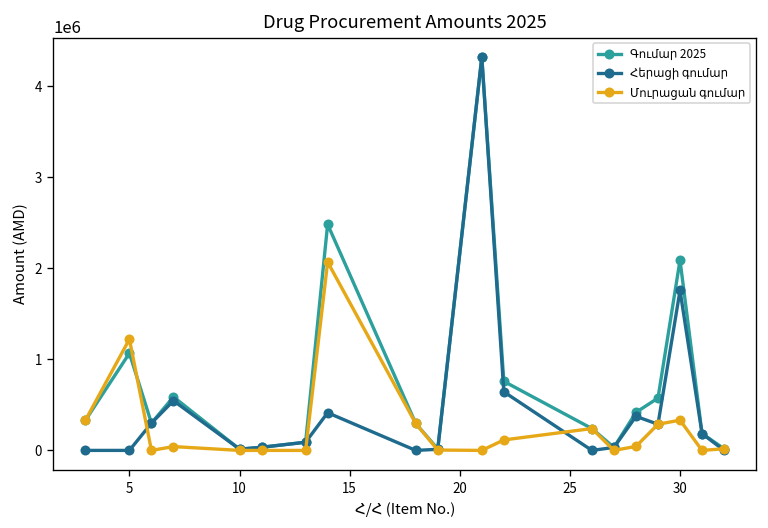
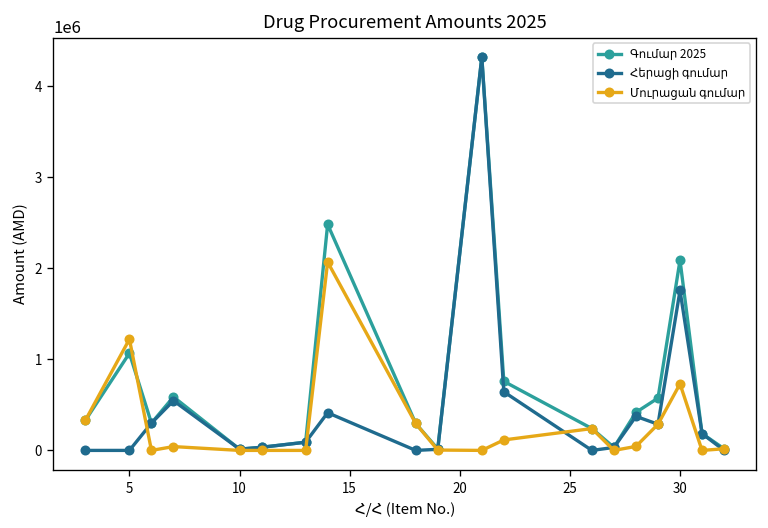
Մուրացան գումար, 30: 300000 -> 700000
